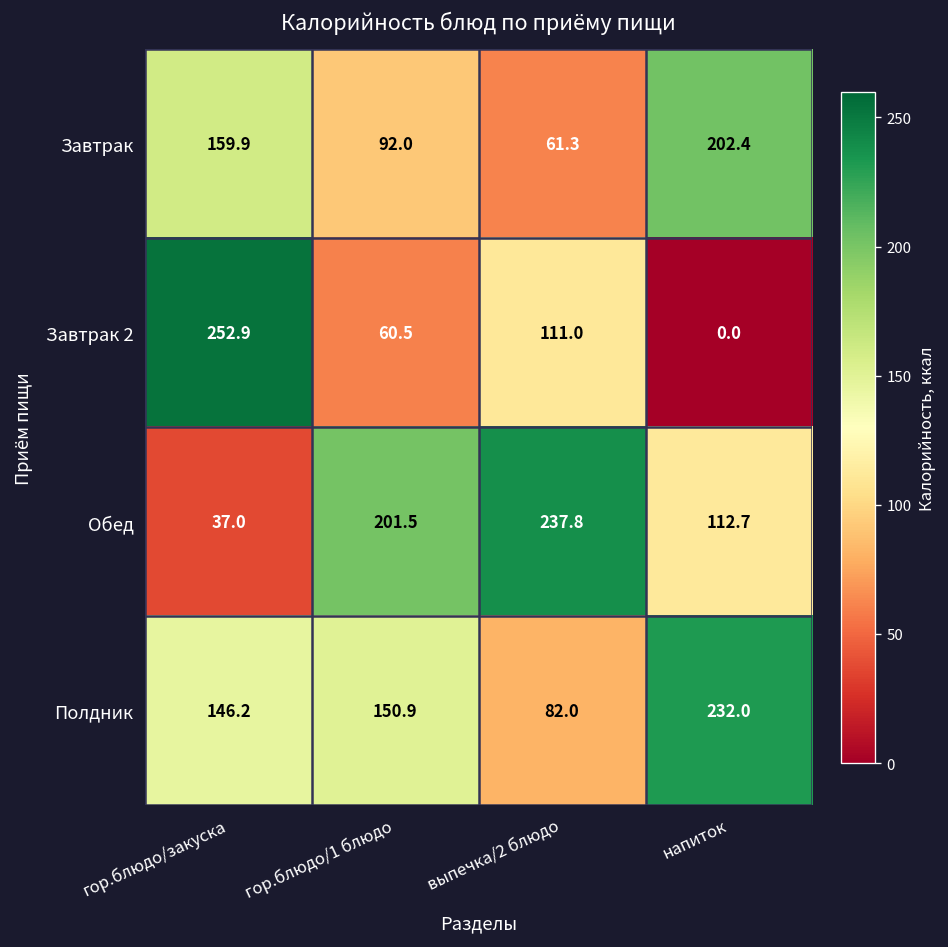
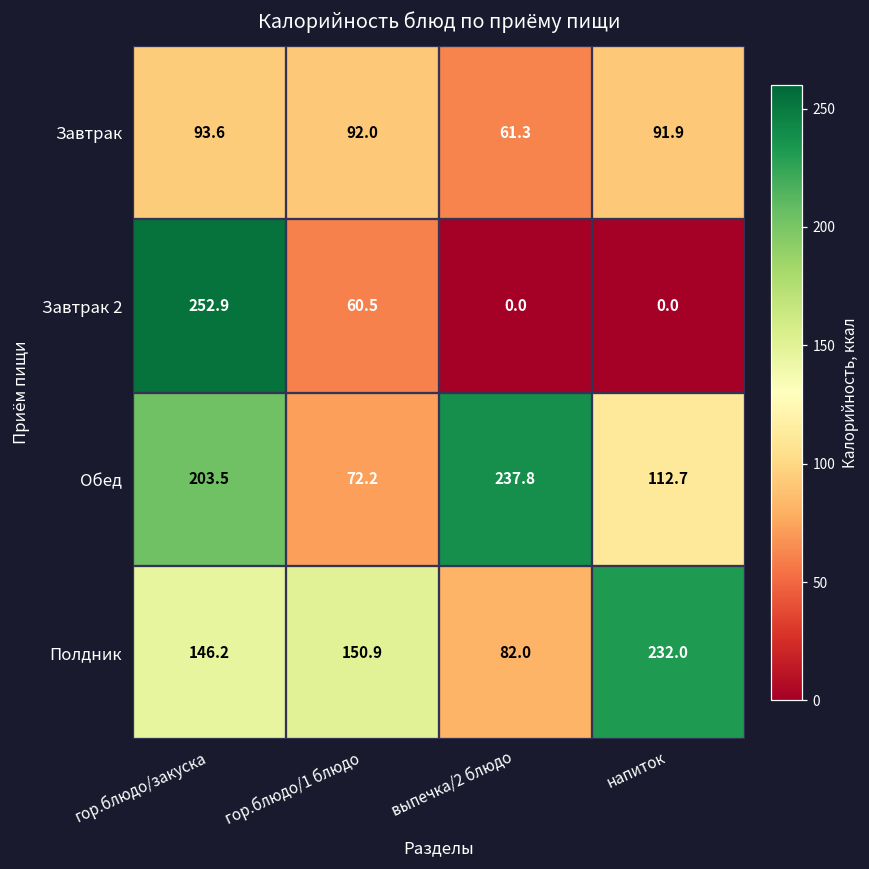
Завтрак, гор.блюдо/закуска: 159.9 -> 93.6
Завтрак, напиток: 202.4 -> 91.9
Завтрак 2, выпечка/2 блюдо: 111.0 -> 0.0
Обед, гор.блюдо/закуска: 37.0 -> 203.5
Обед, гор.блюдо/1 блюдо: 201.5 -> 72.2
